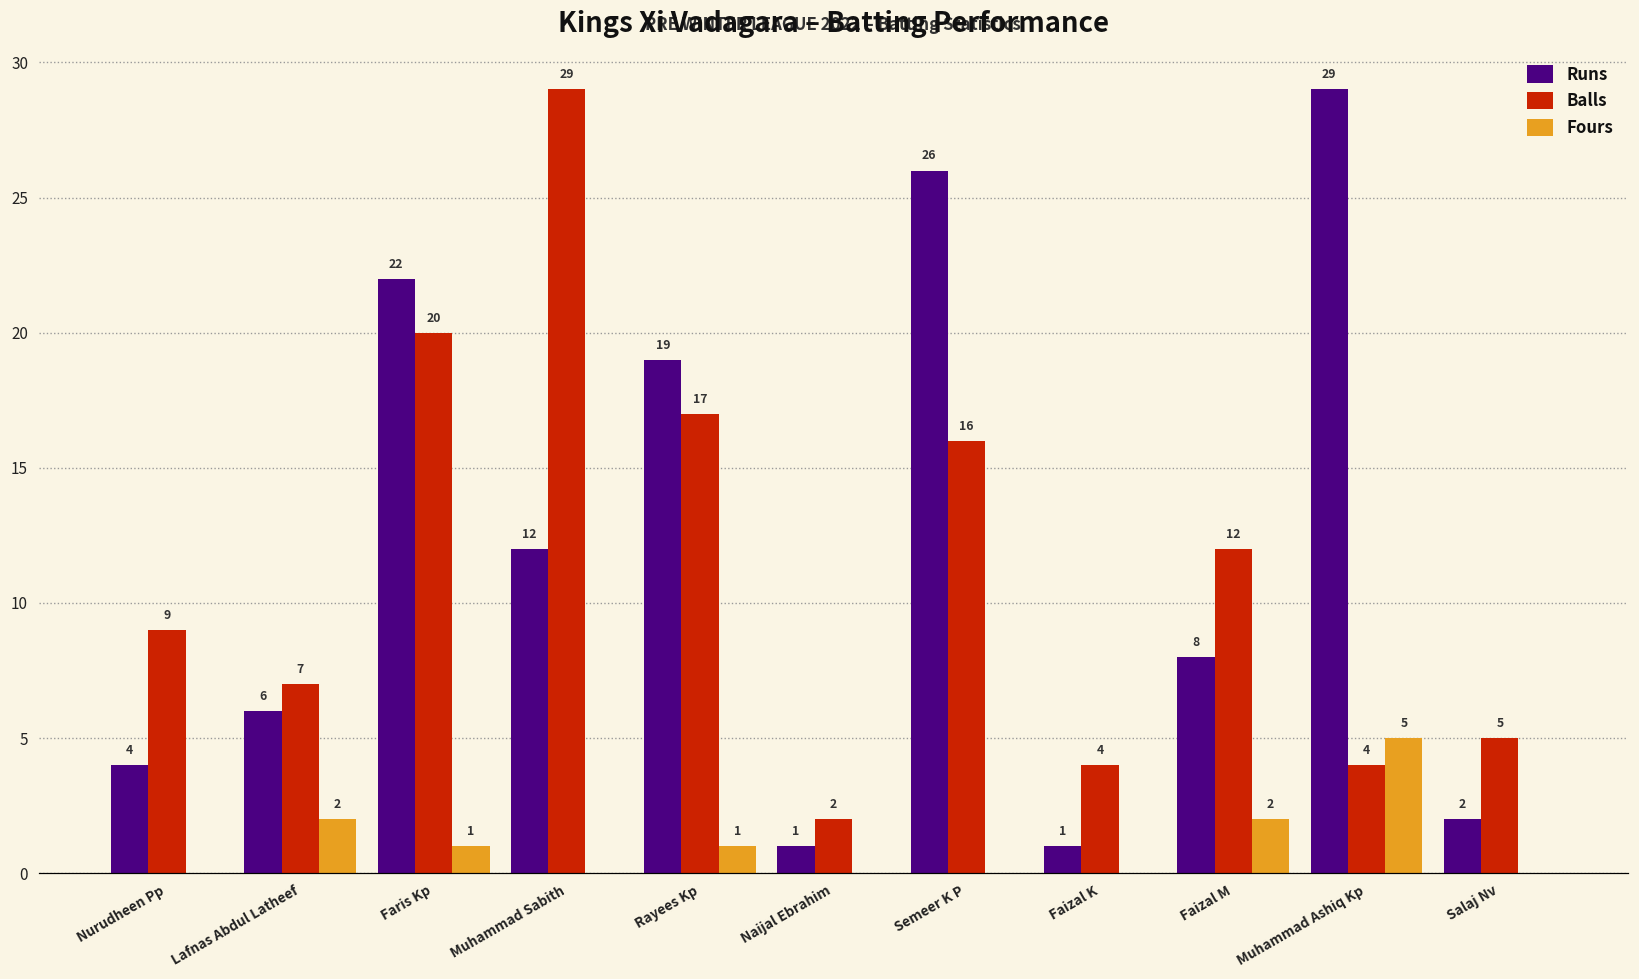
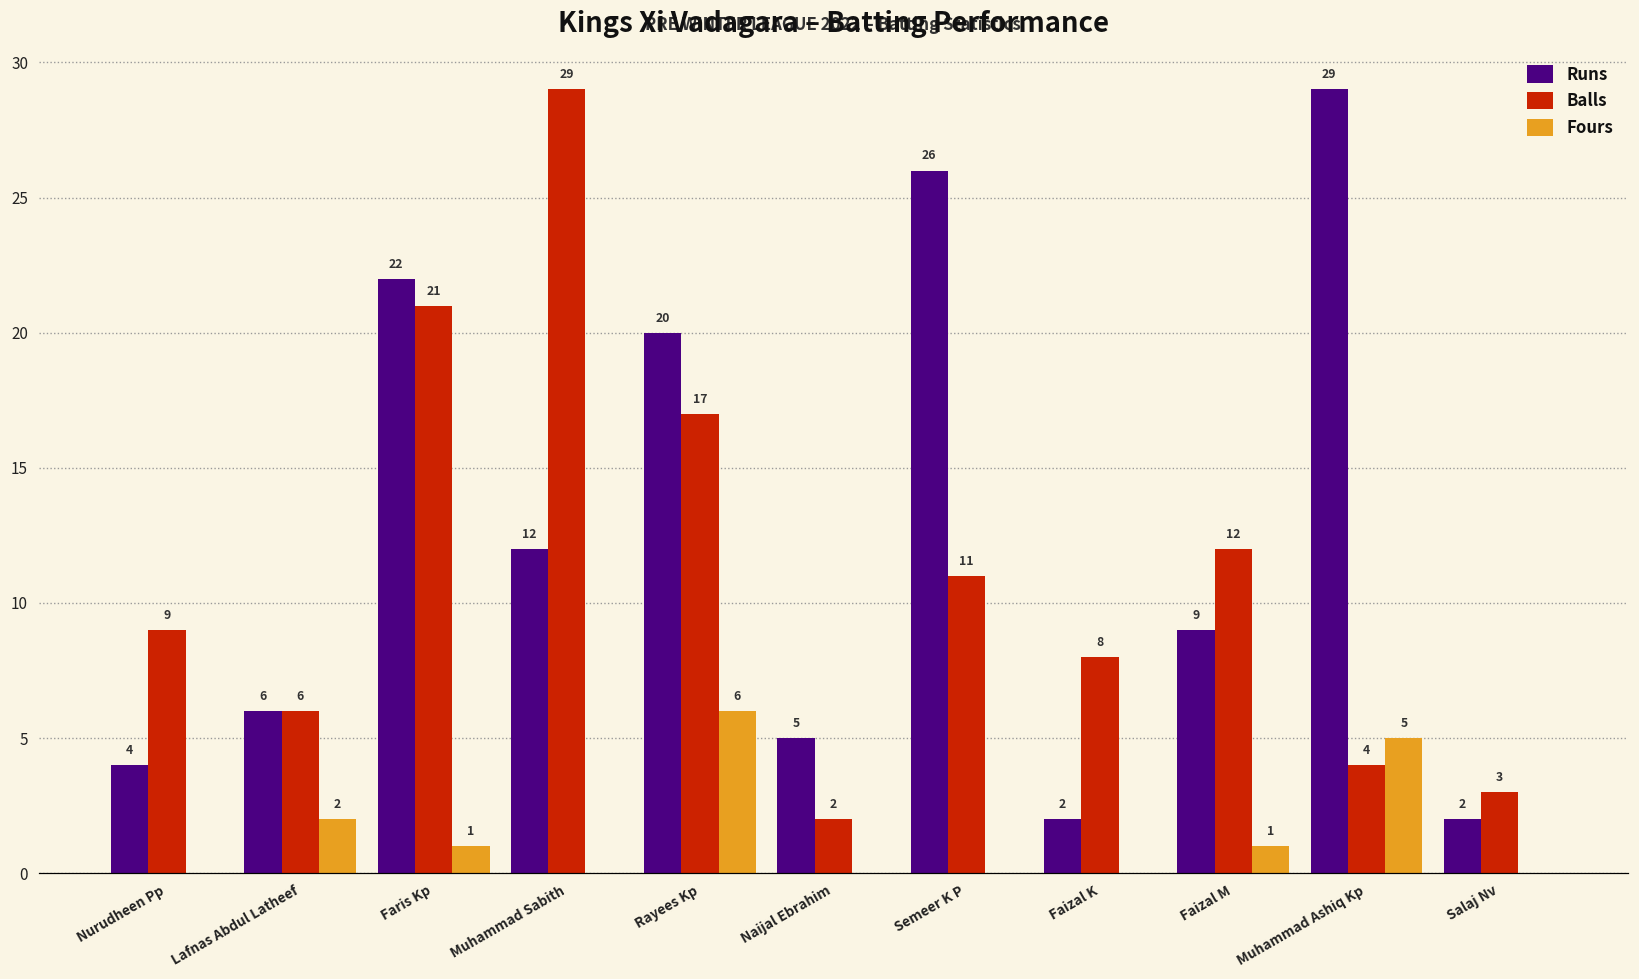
Balls, Lafnas Abdul Latheef: 7 -> 6
Balls, Faris Kp: 20 -> 21
Runs, Rayees Kp: 19 -> 20
Fours, Rayees Kp: 1 -> 6
Runs, Naijal Ebrahim: 1 -> 5
Balls, Semeer K P: 16 -> 11
Runs, Faizal K: 1 -> 2
Balls, Faizal K: 4 -> 8
Runs, Faizal M: 8 -> 9
Fours, Faizal M: 2 -> 1
Balls, Salaj Nv: 5 -> 3
